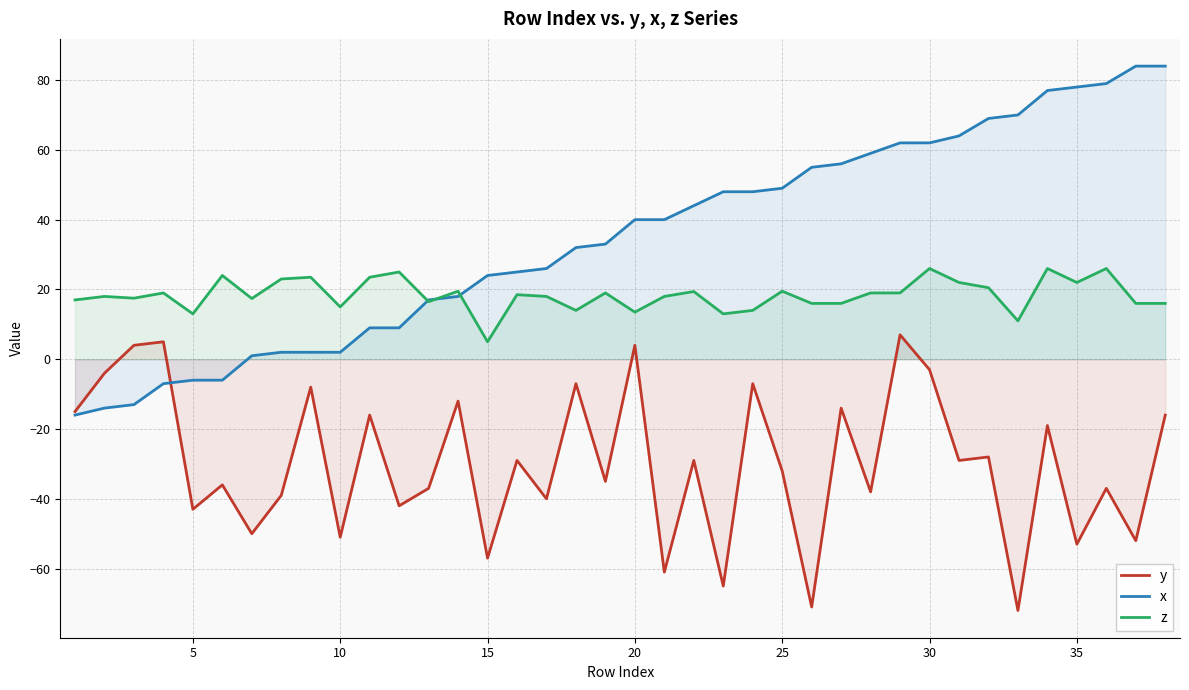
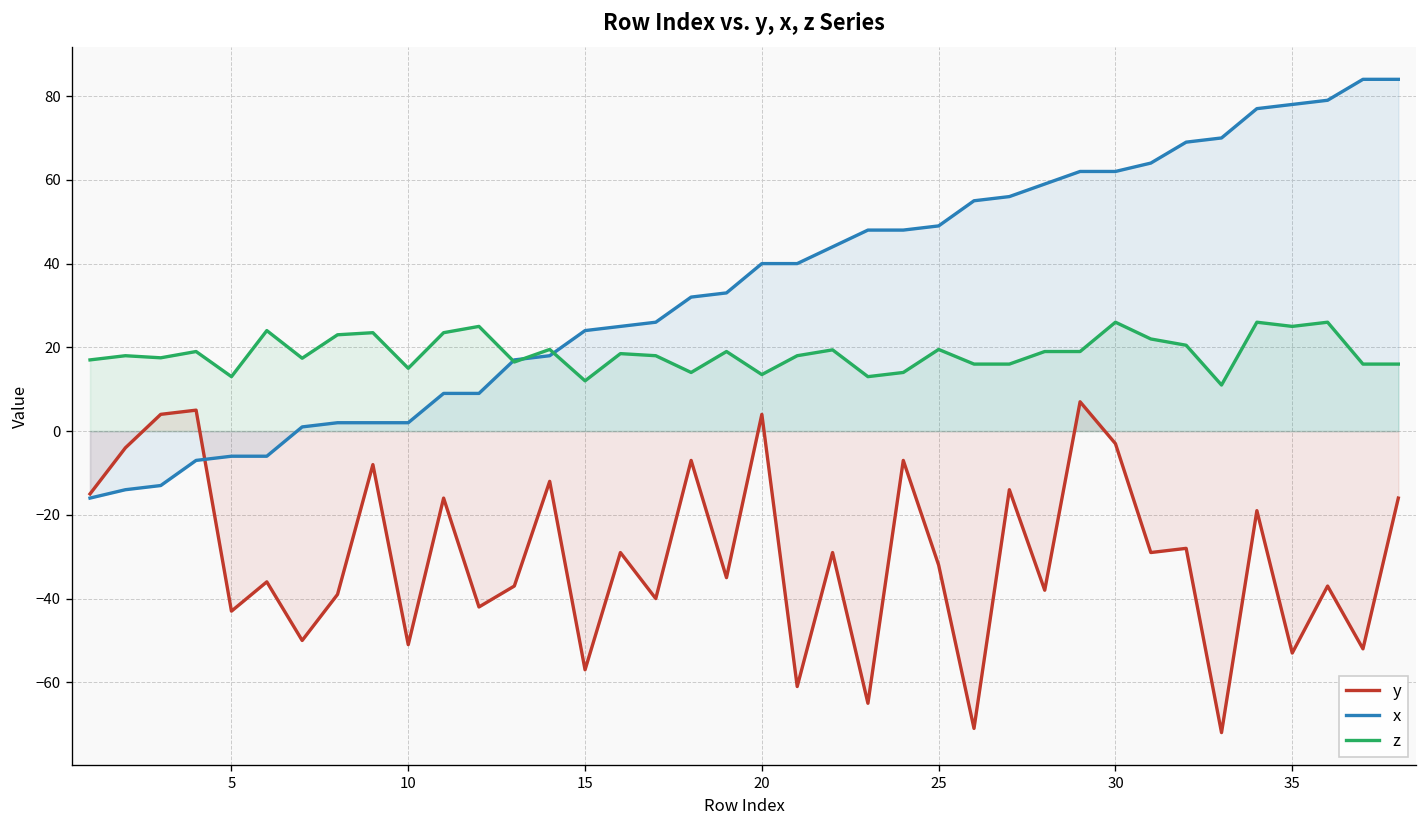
z, 15: 5 -> 12
z, 35: 22 -> 25
